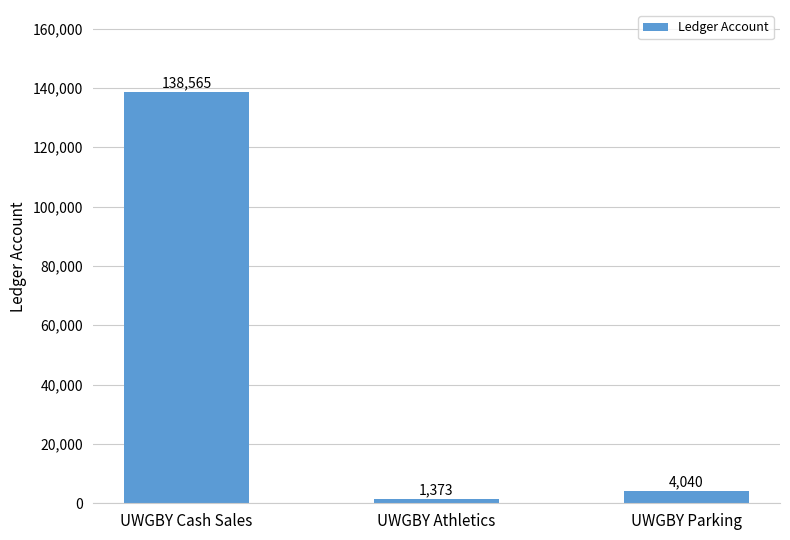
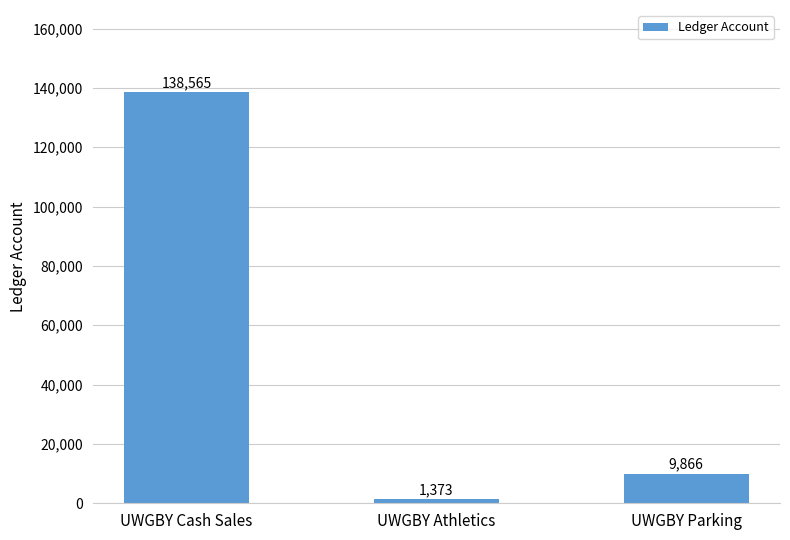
UWGBY Parking: 4,040 -> 9,866
